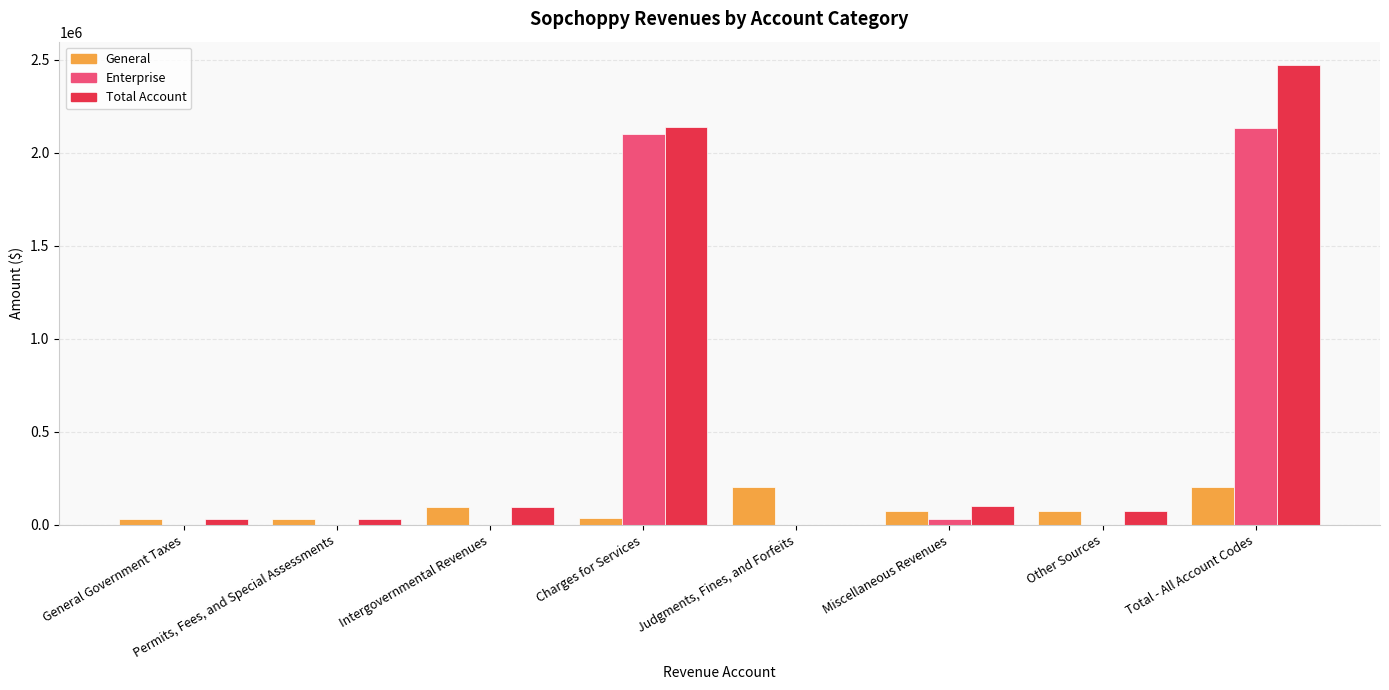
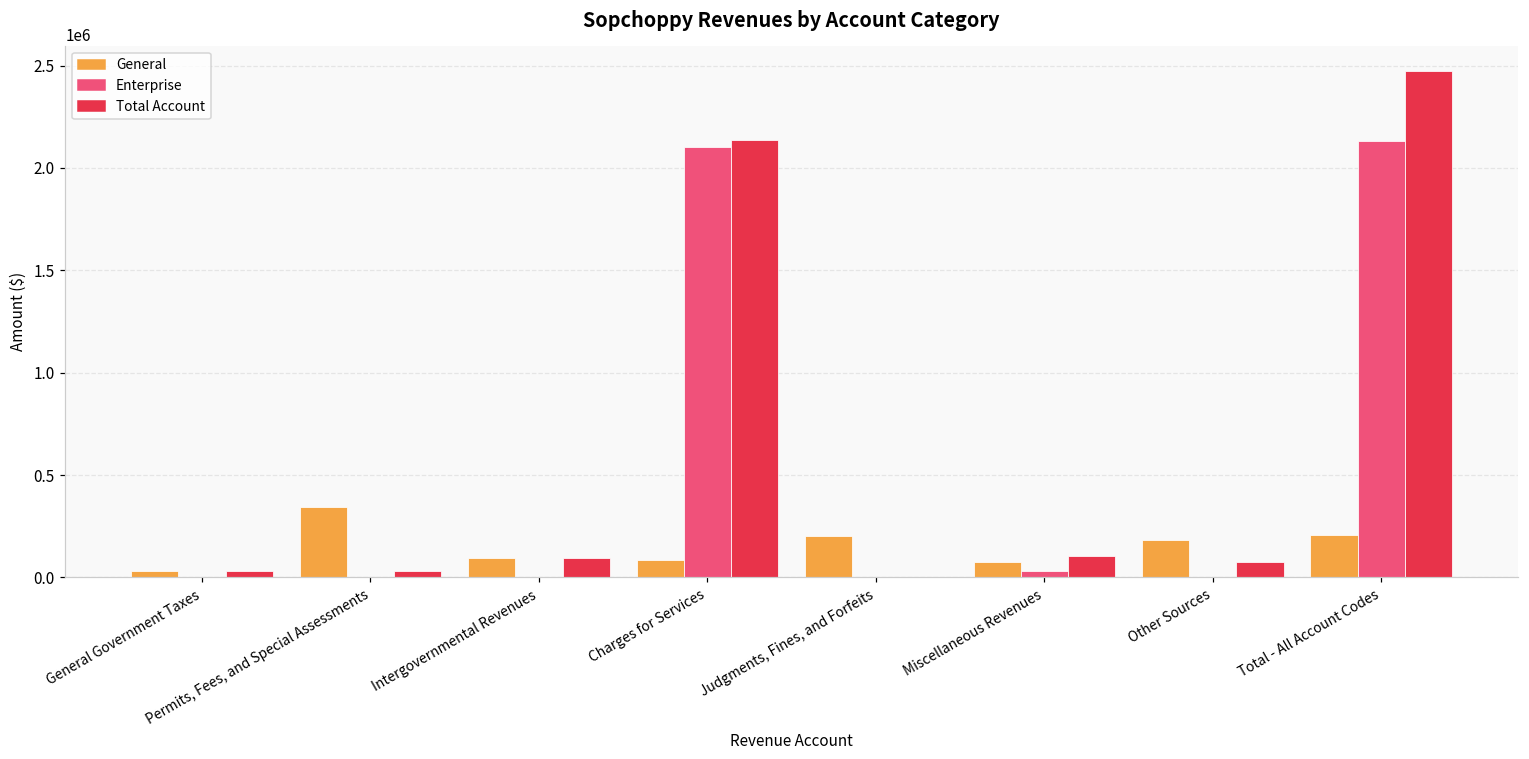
General, Permits, Fees, and Special Assessments: 30000 -> 340000
General, Charges for Services: 40000 -> 90000
General, Other Sources: 70000 -> 180000
